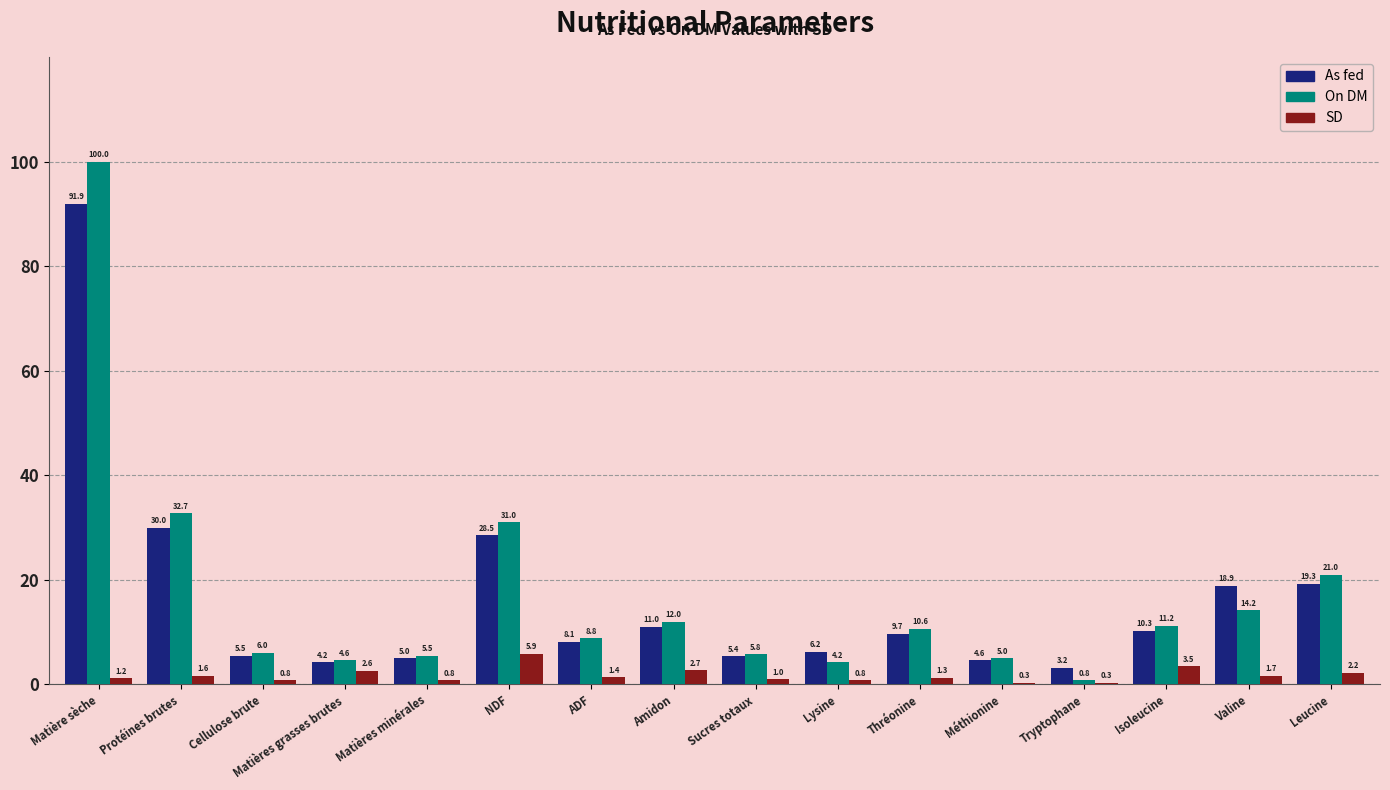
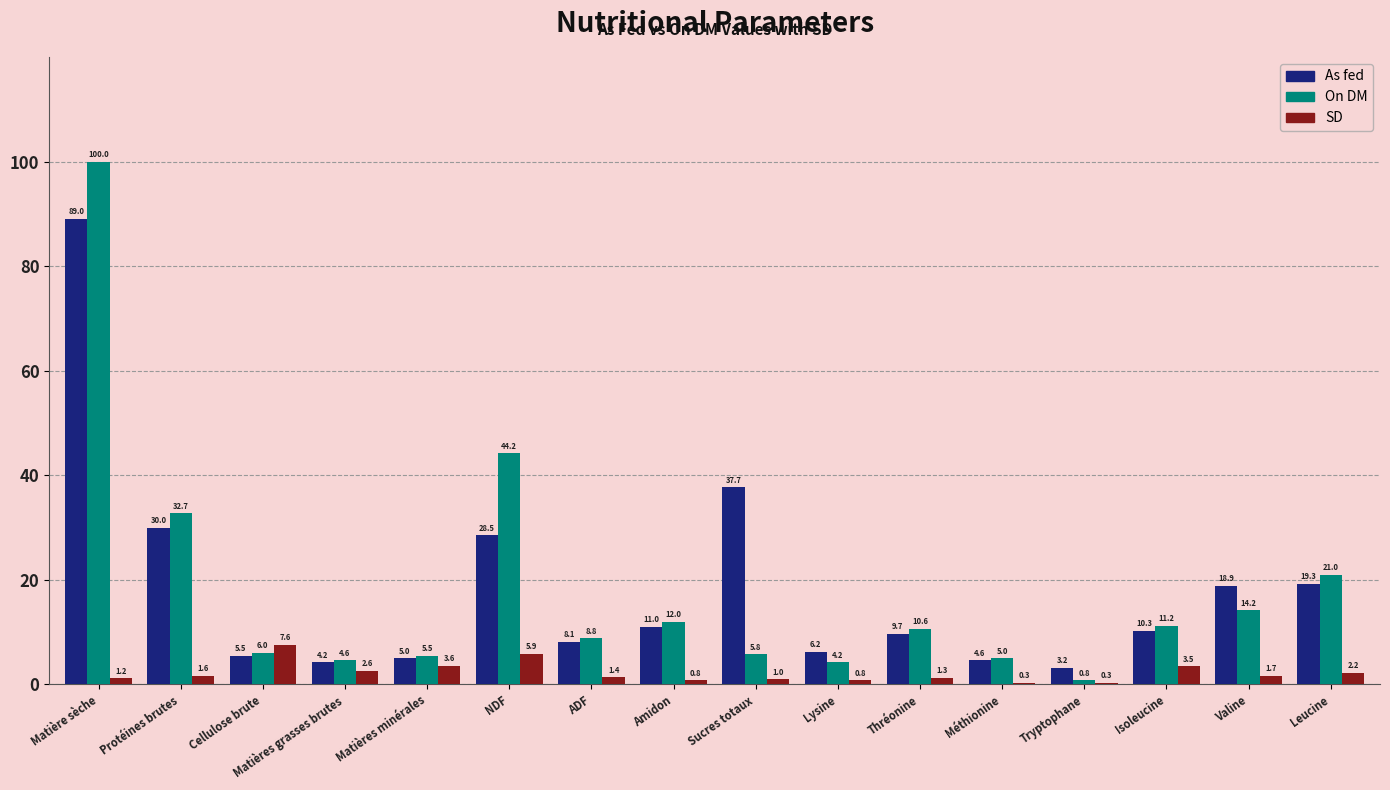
As fed, Matière sèche: 91.9 -> 89.0
SD, Cellulose brute: 0.8 -> 7.6
SD, Matières minérales: 0.8 -> 3.6
On DM, NDF: 31.0 -> 44.2
SD, Amidon: 2.7 -> 0.8
As fed, Sucres totaux: 5.4 -> 37.7
